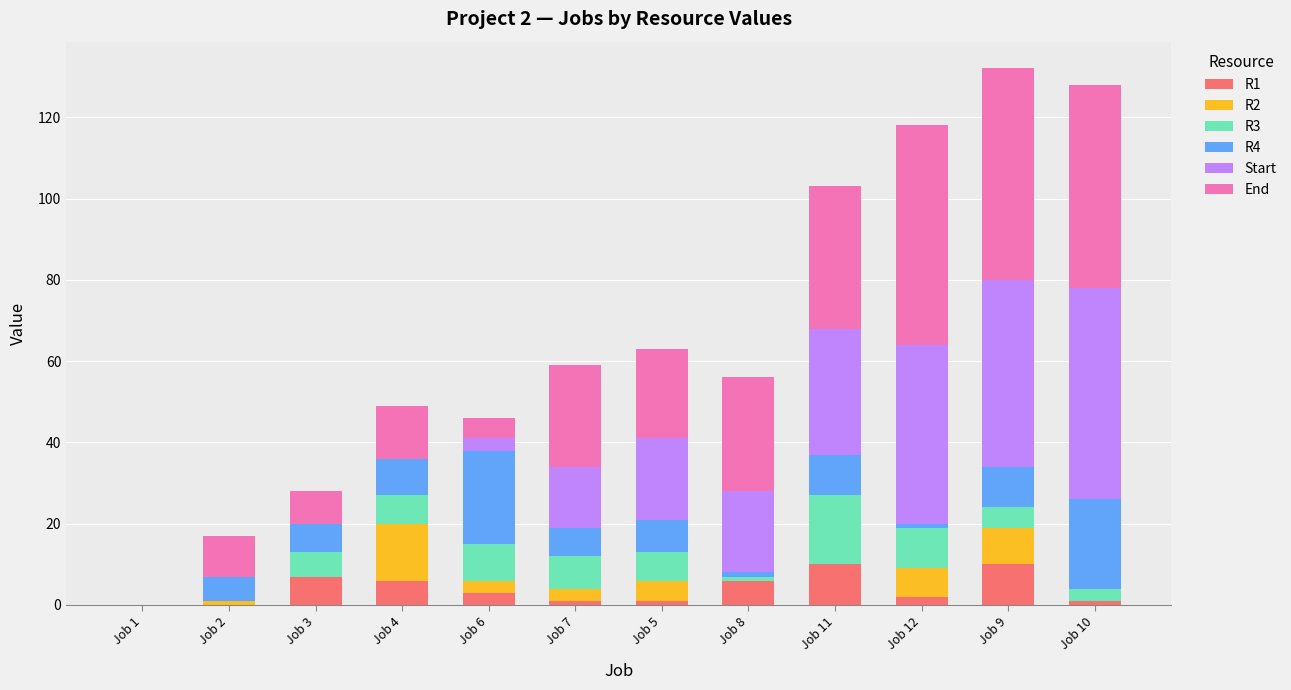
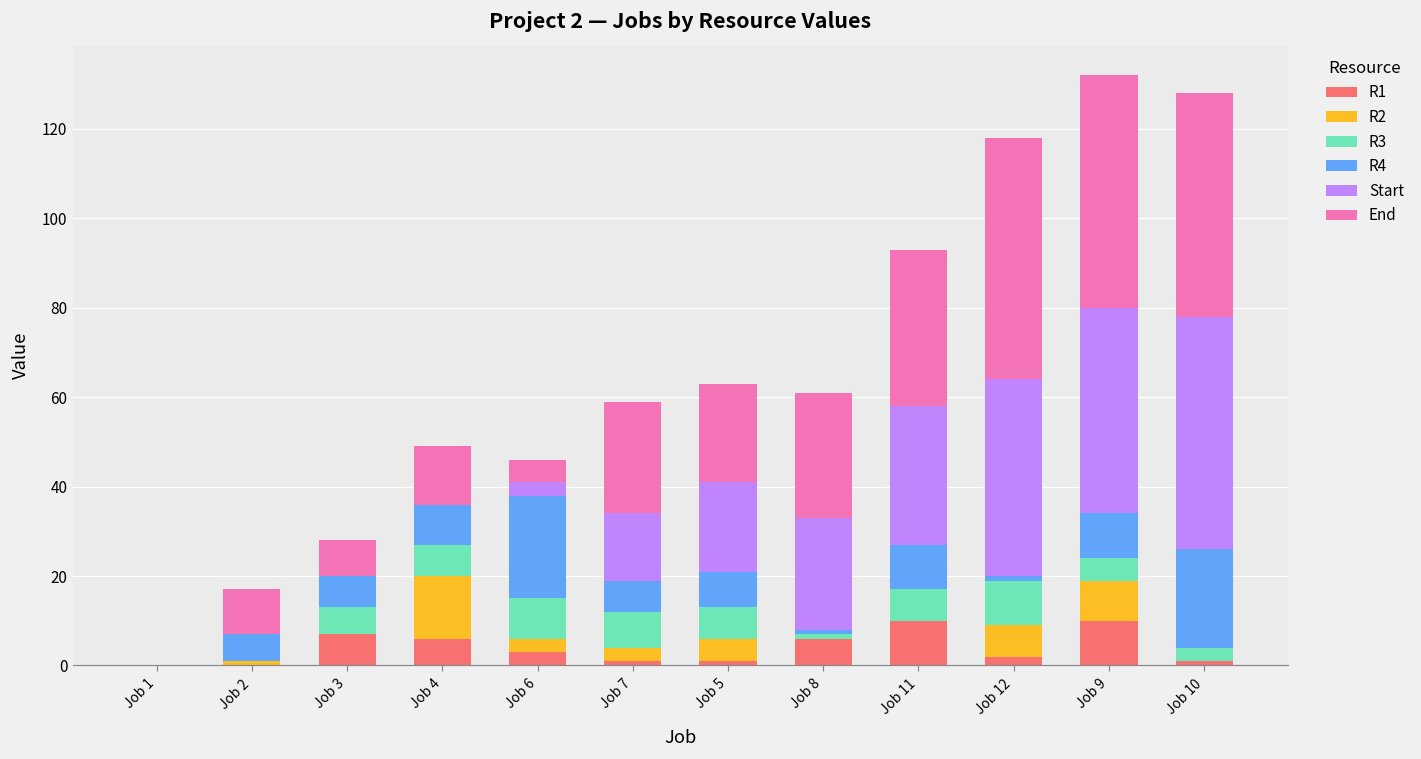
Start, Job 8: 20 -> 25
R3, Job 11: 17 -> 7
